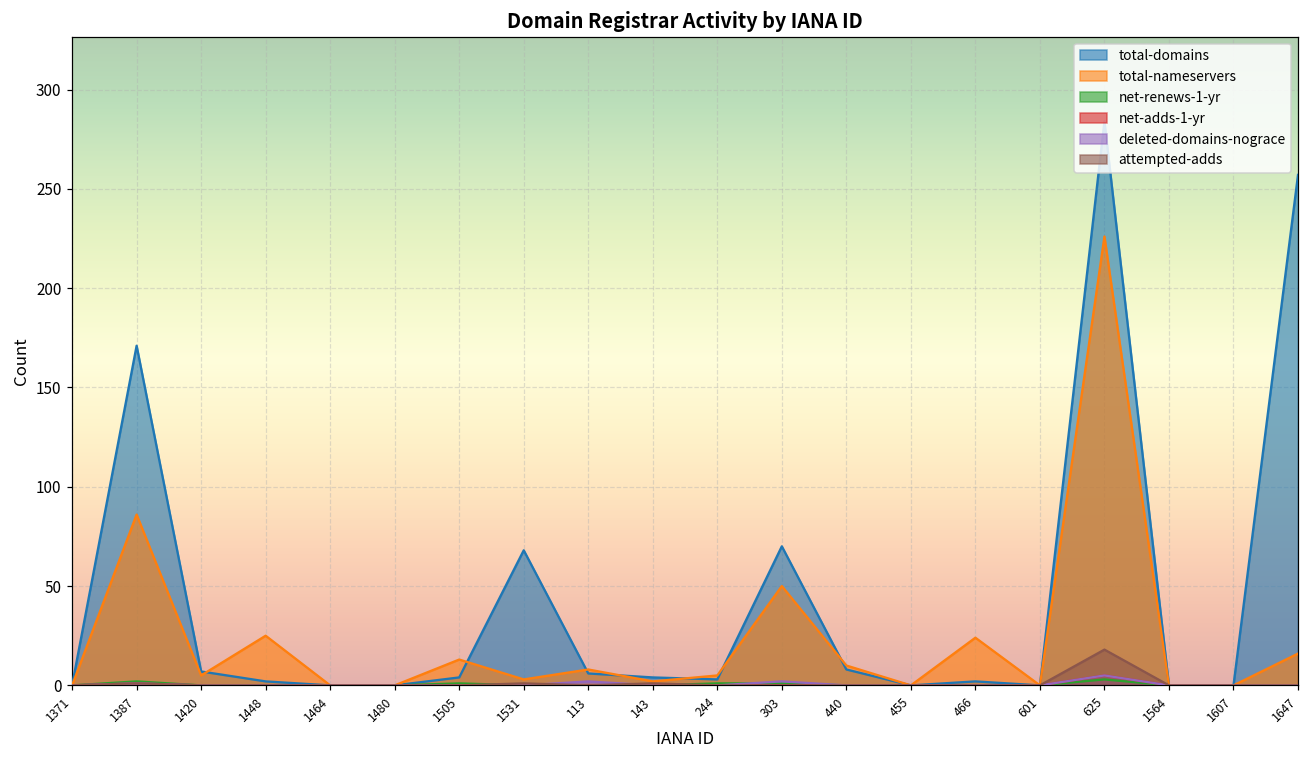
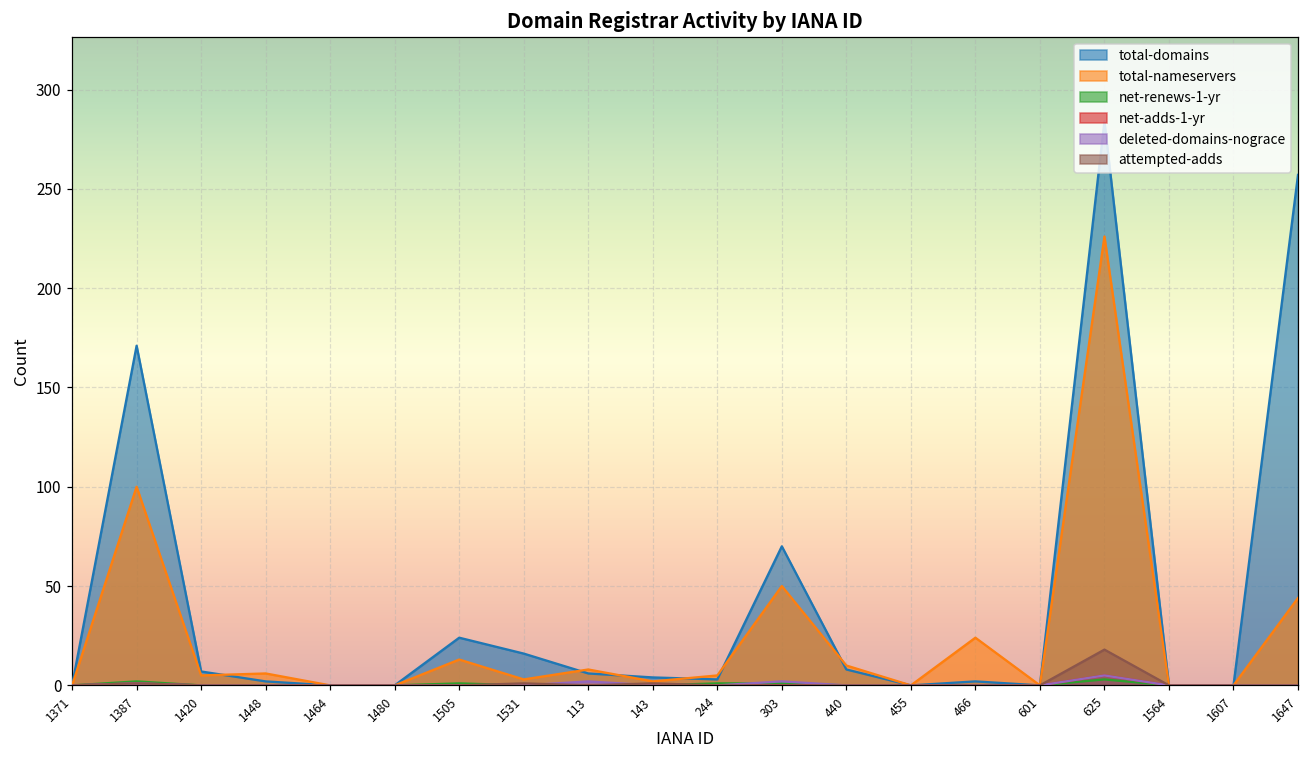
total-nameservers, 1387: 86 -> 100
total-nameservers, 1448: 25 -> 6
total-domains, 1505: 4 -> 24
total-domains, 1531: 68 -> 16
total-nameservers, 1647: 16 -> 44
